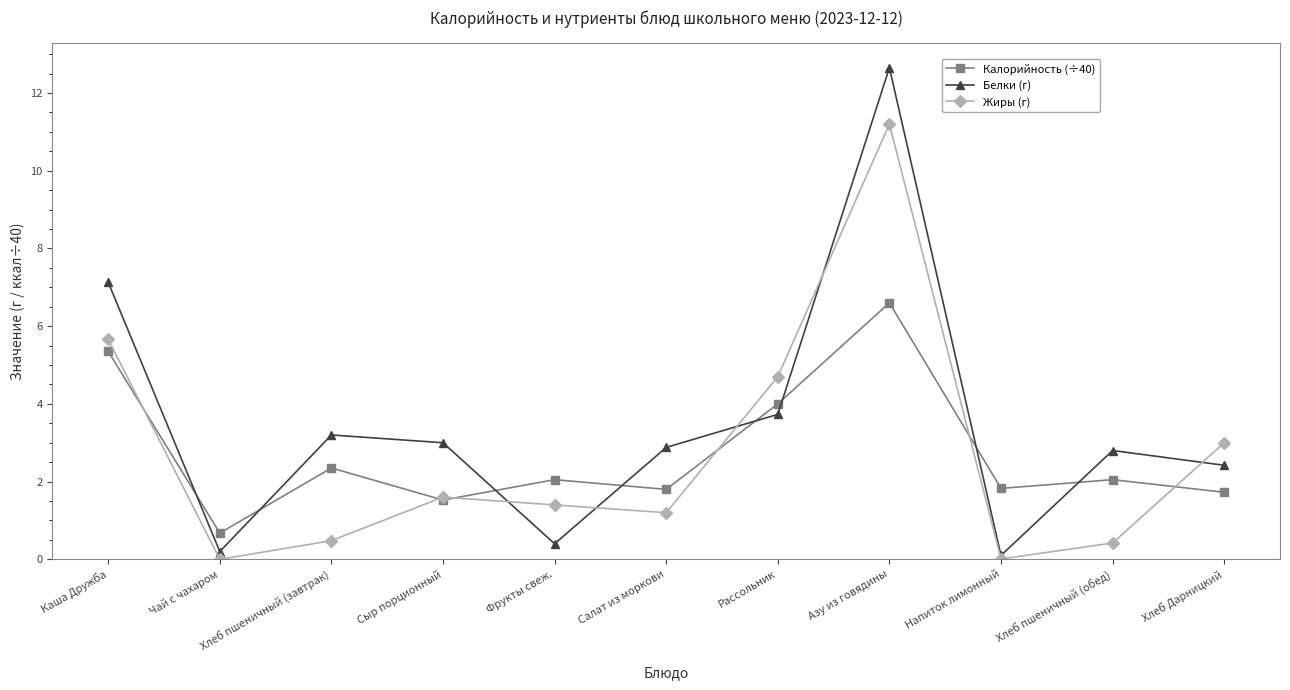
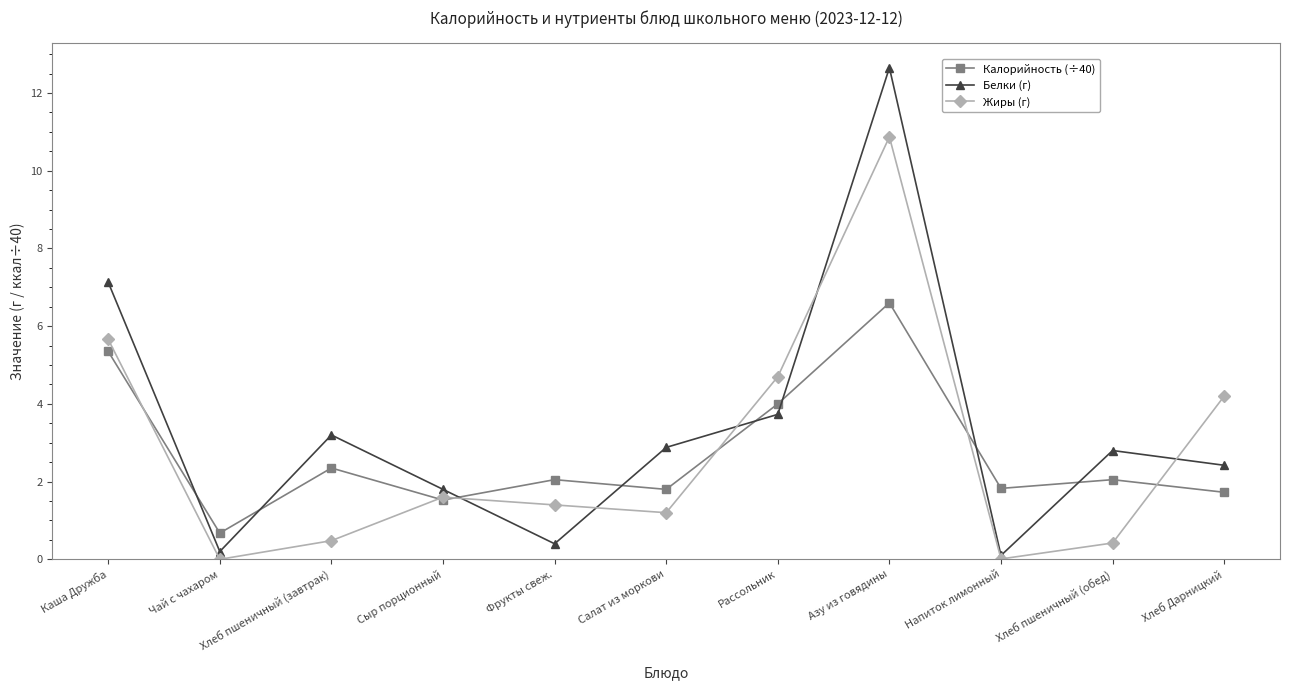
Белки (г), Сыр порционный: 3.0 -> 1.8
Жиры (г), Азу из говядины: 11.2 -> 10.9
Жиры (г), Хлеб Дарницкий: 3.0 -> 4.2
